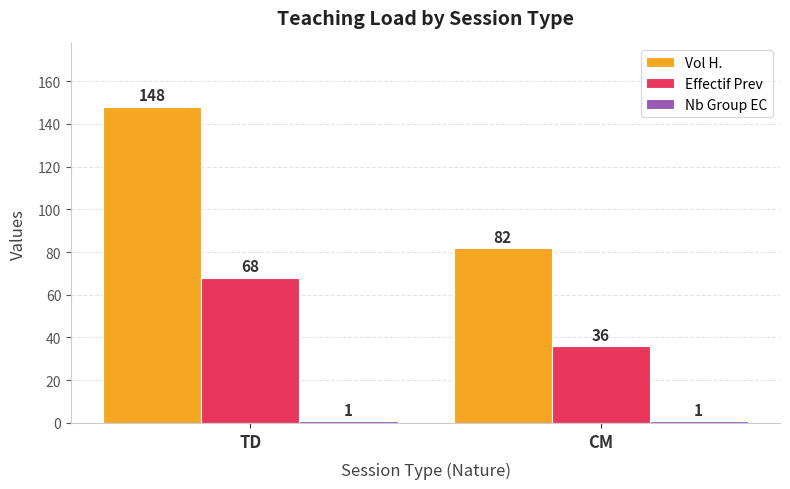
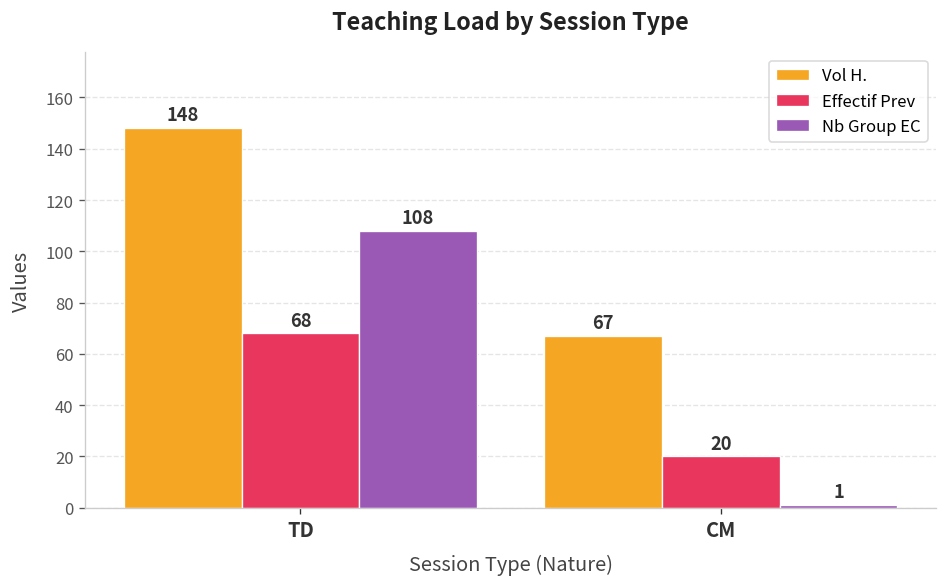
Nb Group EC, TD: 1 -> 108
Vol H., CM: 82 -> 67
Effectif Prev, CM: 36 -> 20
